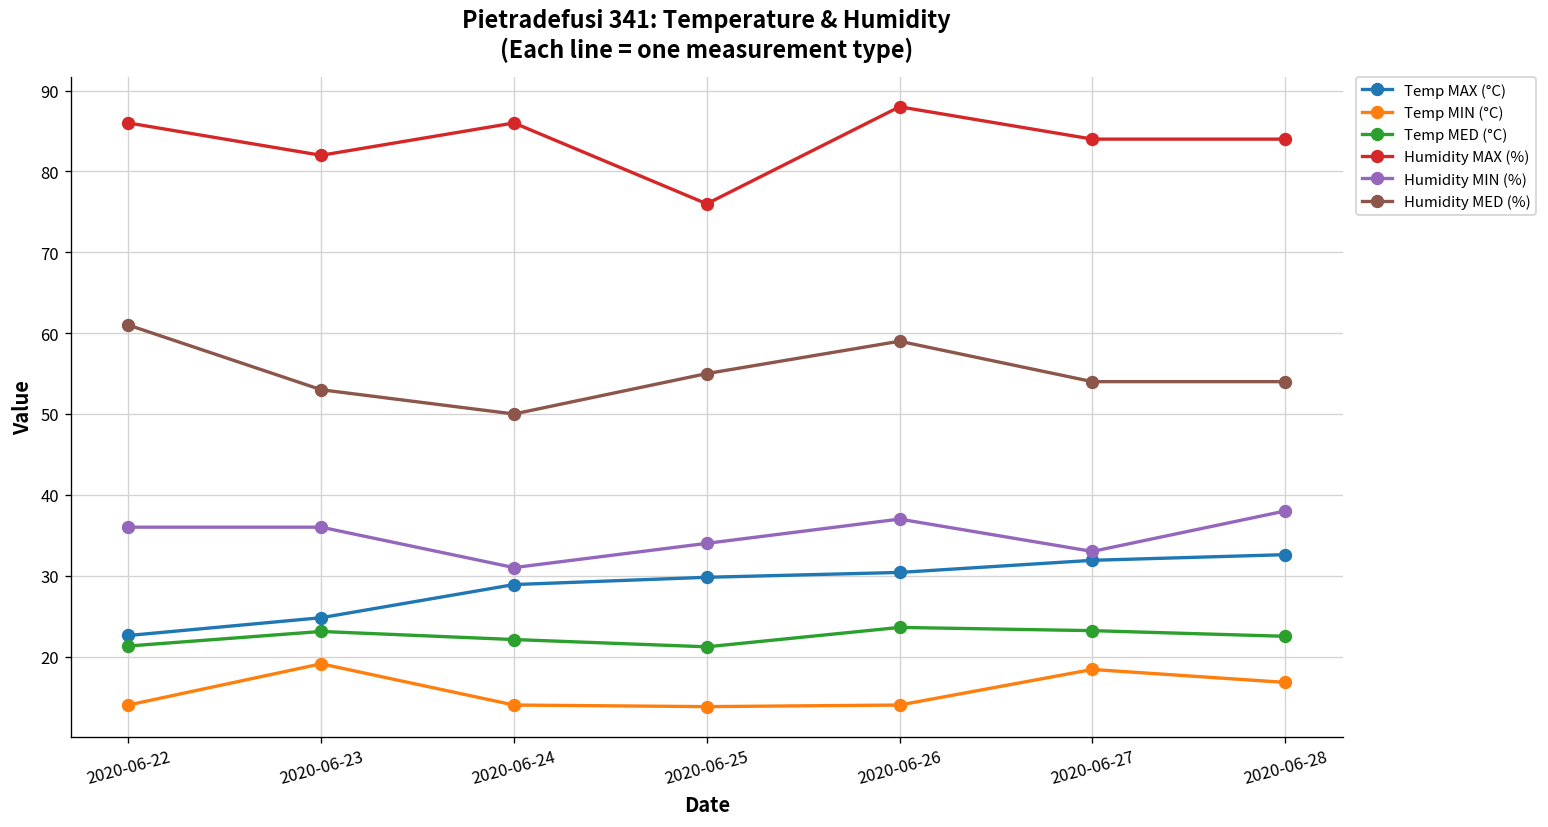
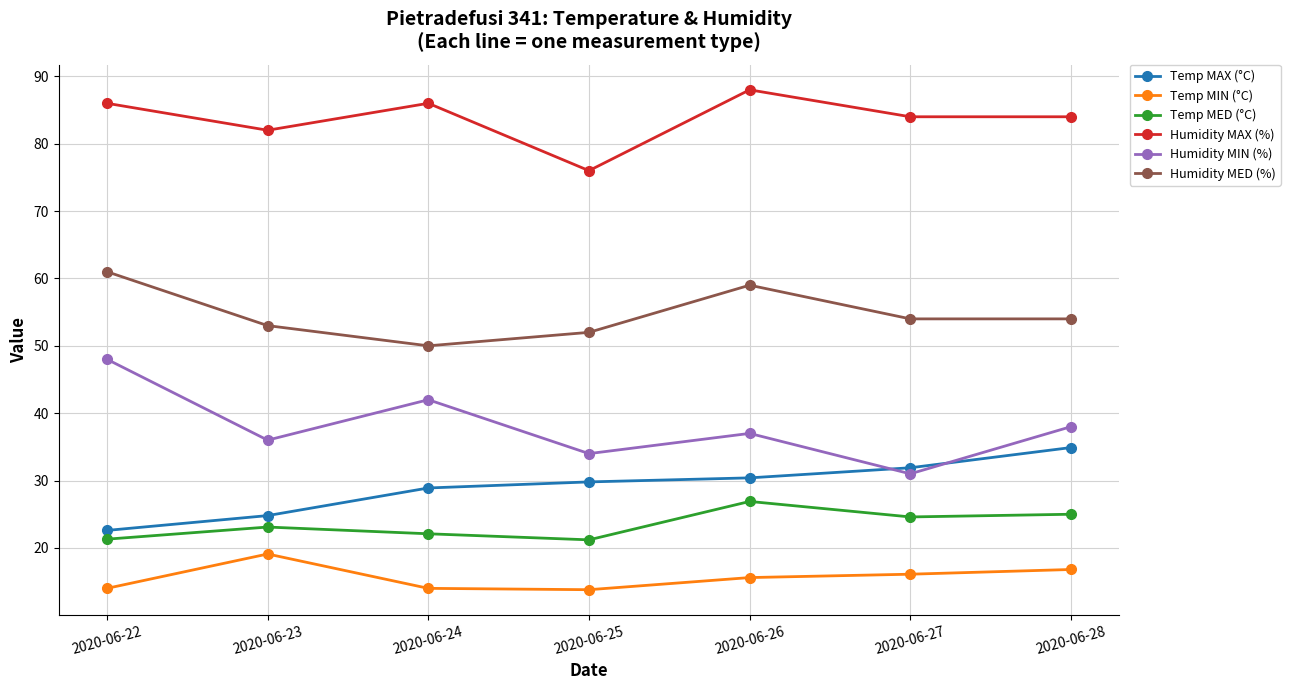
Humidity MIN (%), 2020-06-22: 36 -> 48
Humidity MIN (%), 2020-06-24: 31 -> 42
Humidity MED (%), 2020-06-25: 55 -> 52
Temp MIN (°C), 2020-06-26: 14 -> 16
Temp MED (°C), 2020-06-26: 24 -> 27
Temp MIN (°C), 2020-06-27: 18 -> 16
Temp MED (°C), 2020-06-27: 23 -> 25
Humidity MIN (%), 2020-06-27: 33 -> 31
Temp MAX (°C), 2020-06-28: 33 -> 35
Temp MED (°C), 2020-06-28: 23 -> 25
